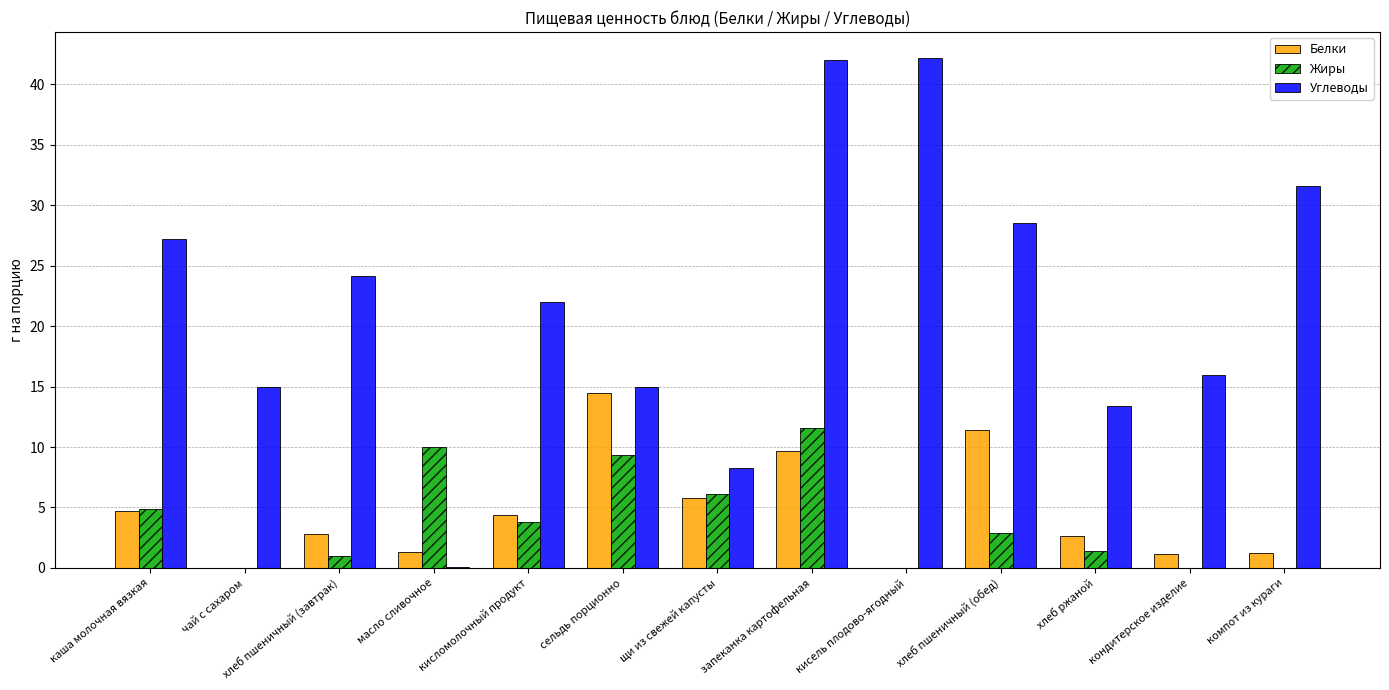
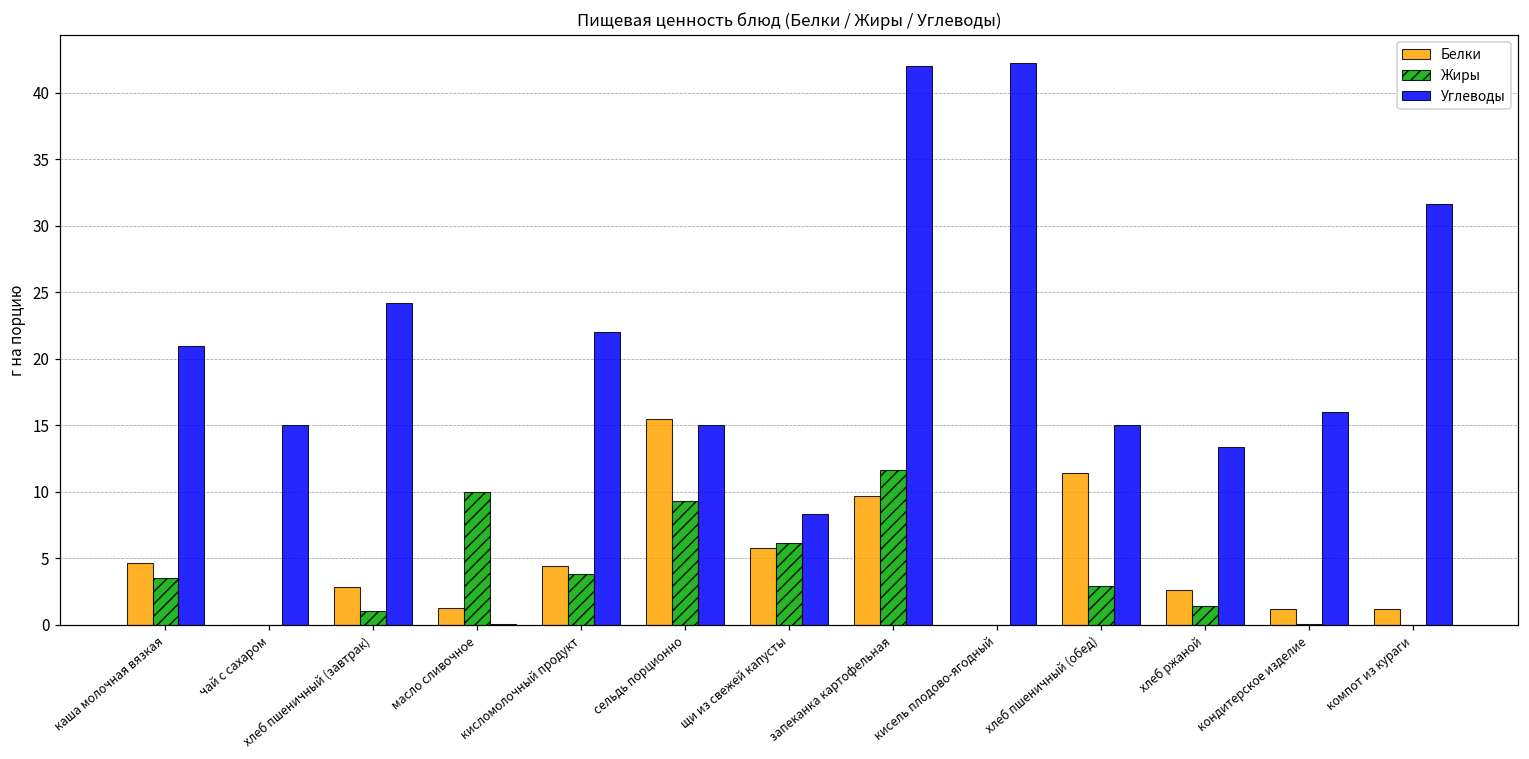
Жиры, каша молочная вязкая: 4.9 -> 3.5
Углеводы, каша молочная вязкая: 27.2 -> 20.9
Белки, сельдь порционно: 14.5 -> 15.5
Углеводы, хлеб пшеничный (обед): 28.5 -> 15.0
